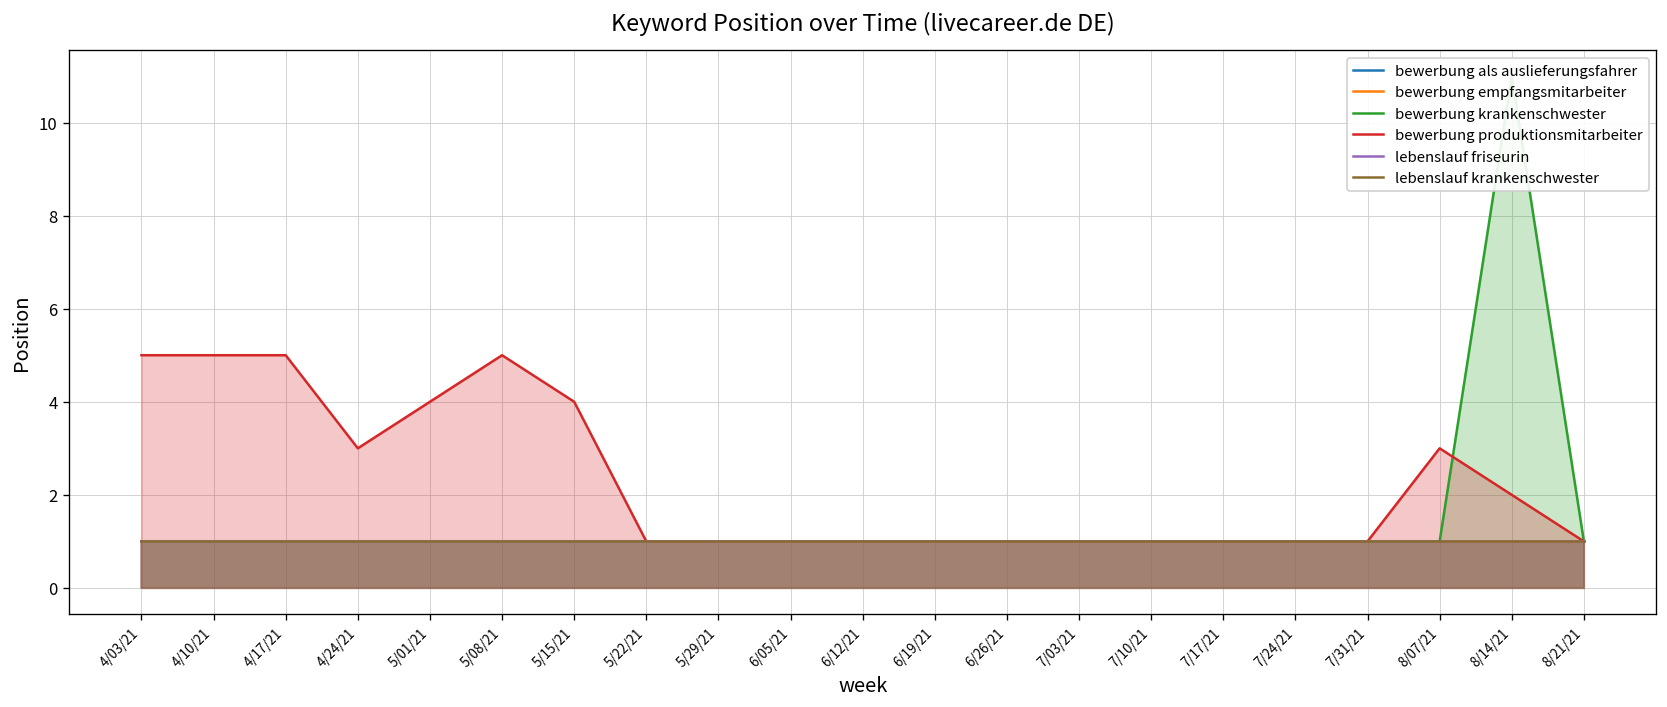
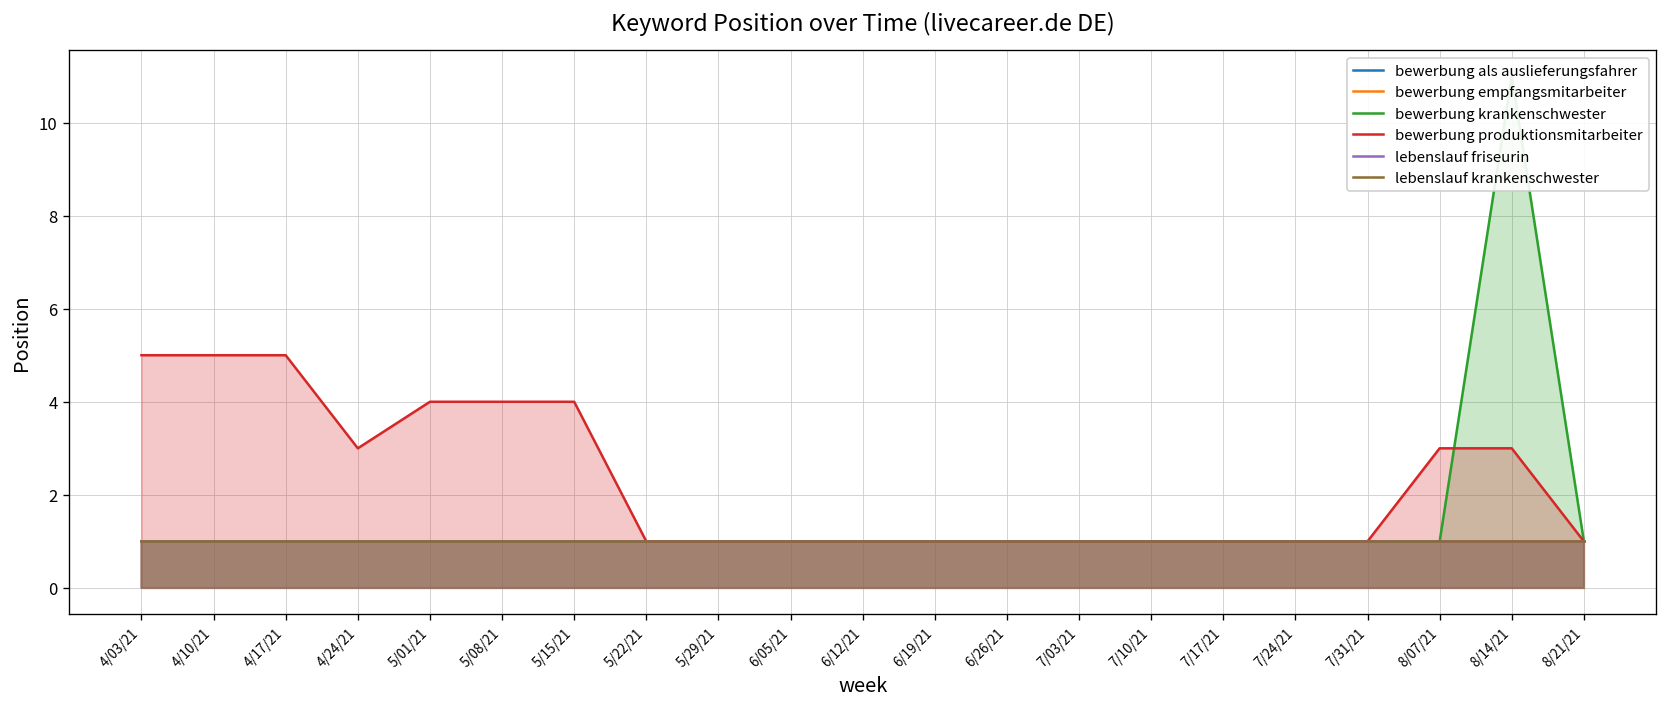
bewerbung produktionsmitarbeiter, 5/08/21: 5 -> 4
bewerbung produktionsmitarbeiter, 8/14/21: 2 -> 3
